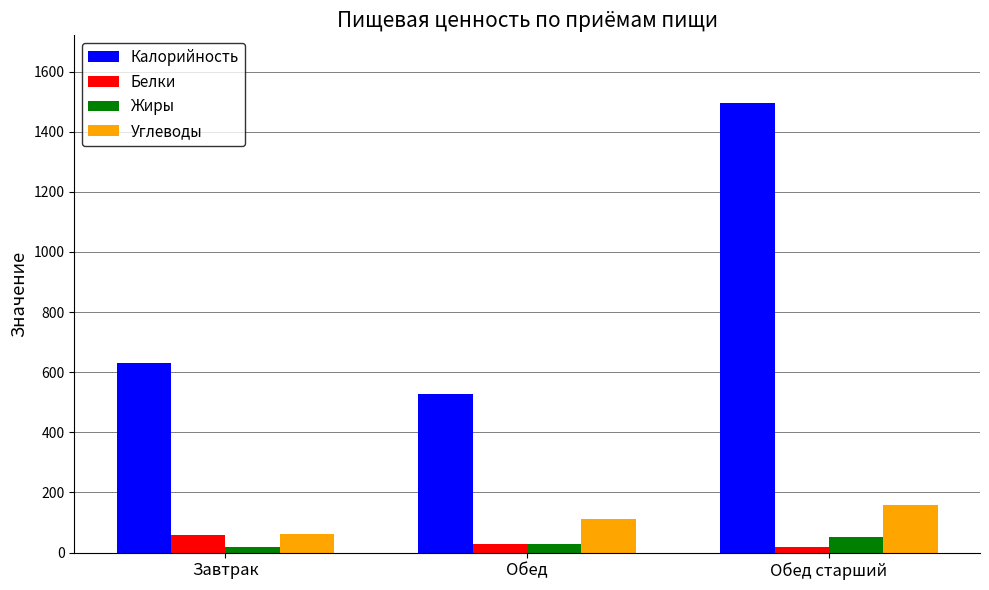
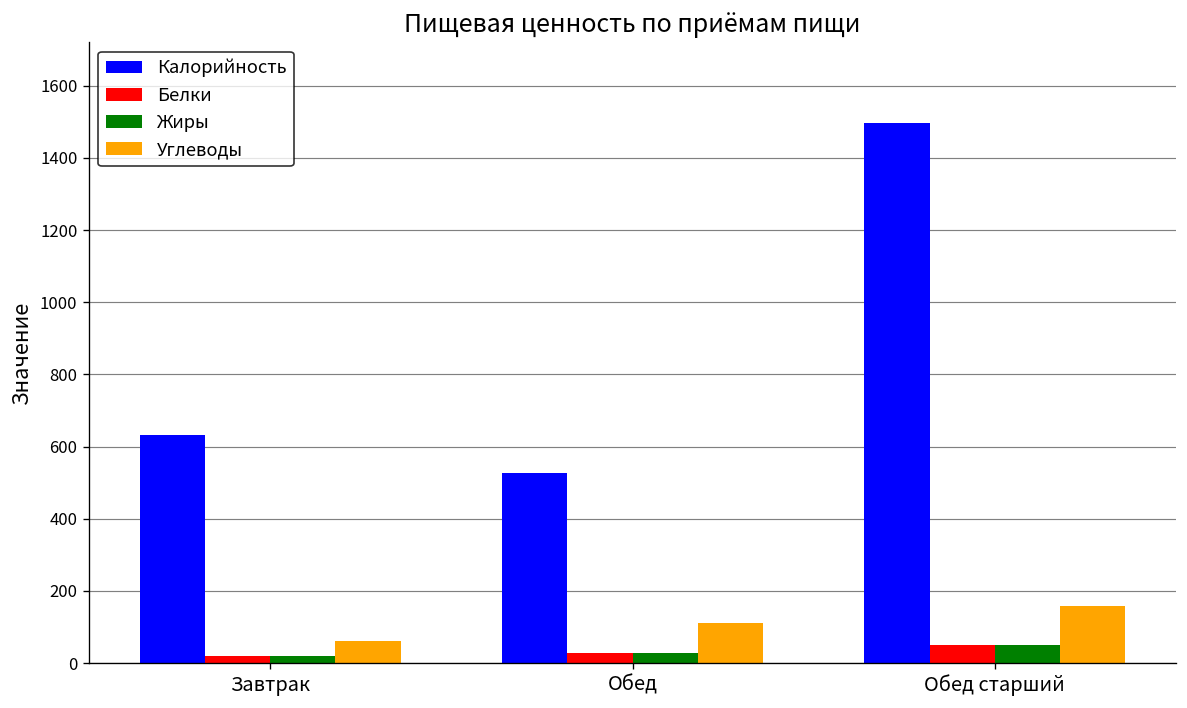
Белки, Завтрак: 60 -> 20
Белки, Обед старший: 20 -> 50
